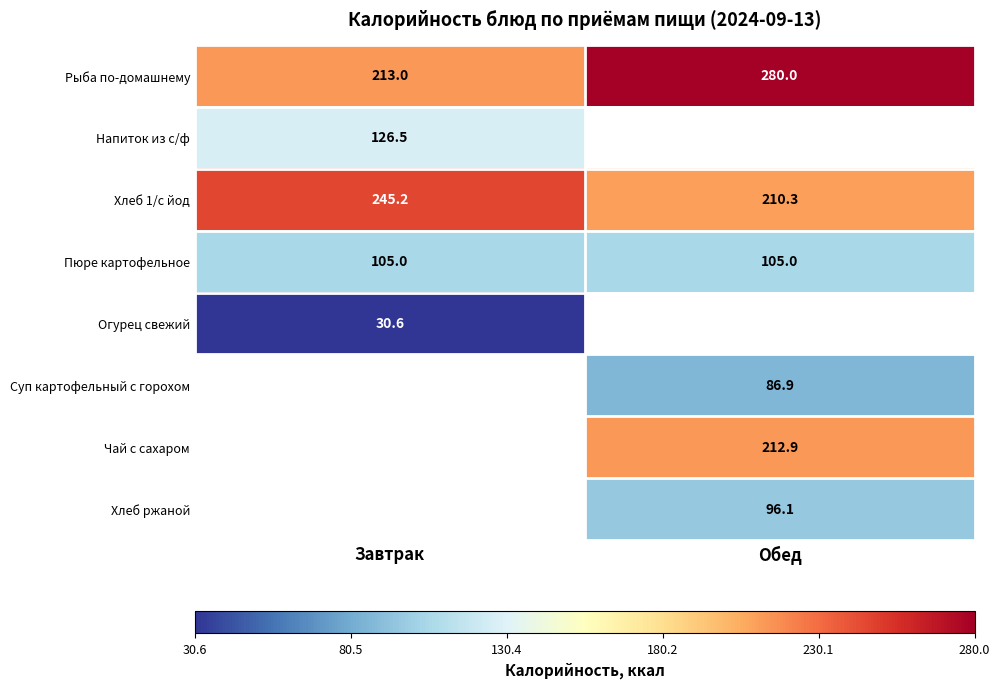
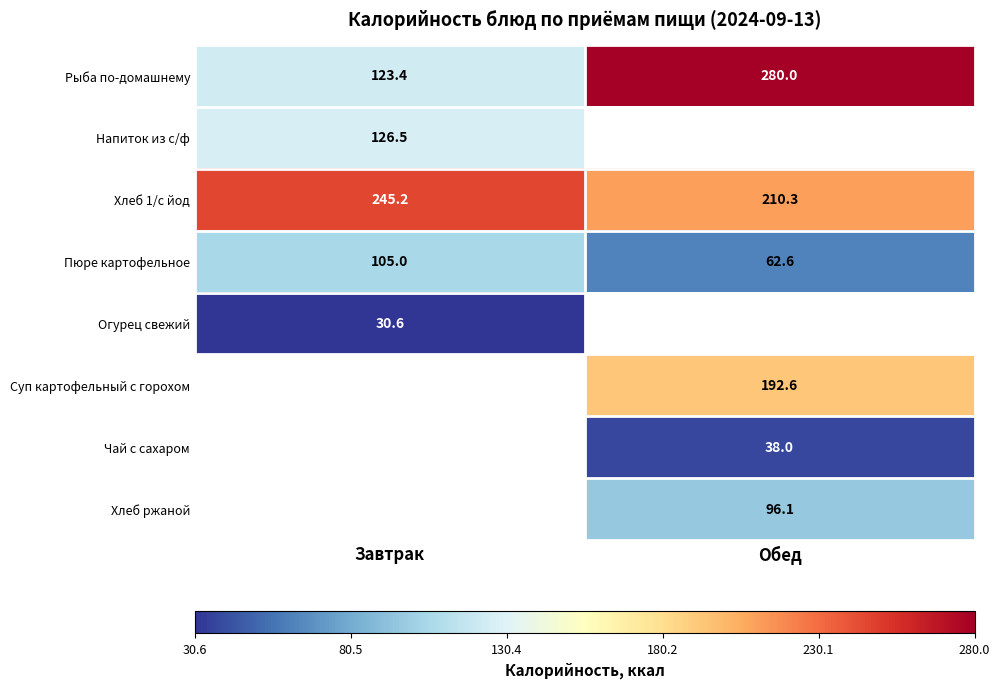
Рыба по-домашнему, Завтрак: 213.0 -> 123.4
Пюре картофельное, Обед: 105.0 -> 62.6
Суп картофельный с горохом, Обед: 86.9 -> 192.6
Чай с сахаром, Обед: 212.9 -> 38.0
